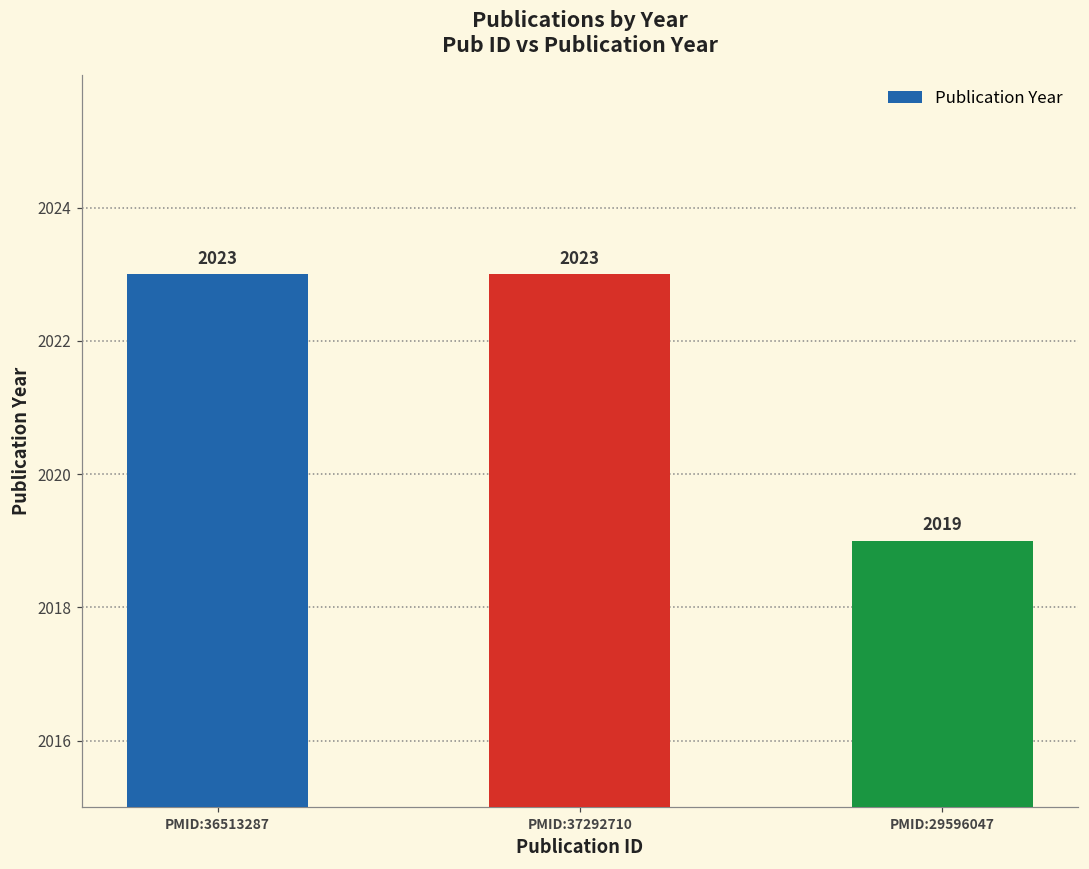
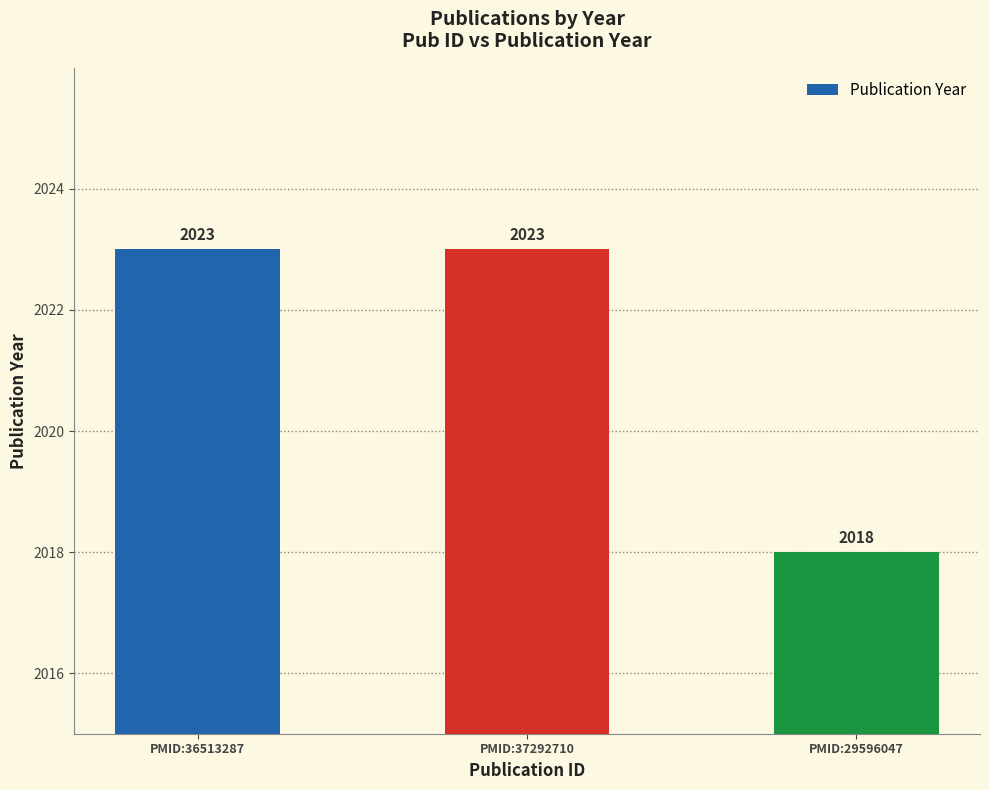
PMID:29596047: 2019 -> 2018
